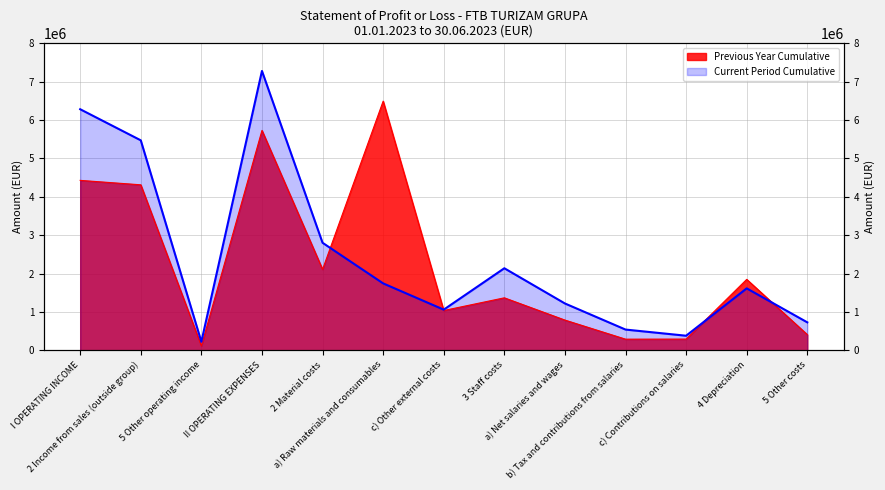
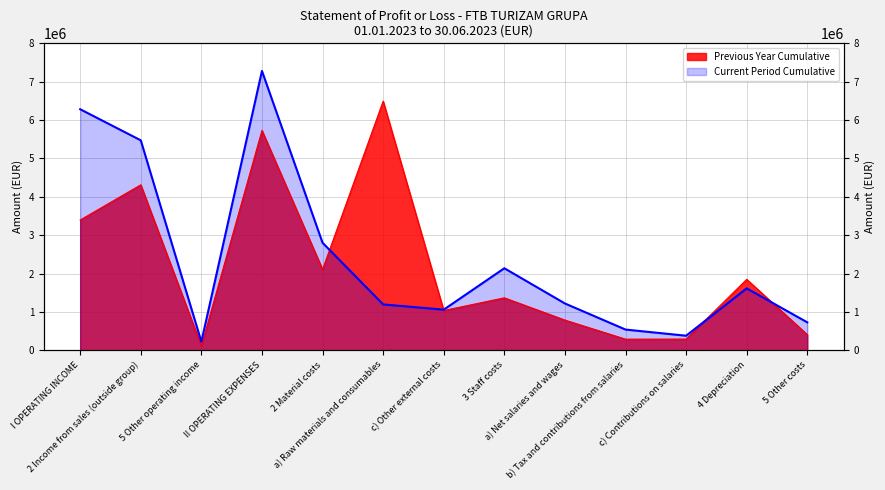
Previous Year Cumulative, I OPERATING INCOME: 4400000 -> 3400000
Current Period Cumulative, a) Raw materials and consumables: 1700000 -> 1200000
